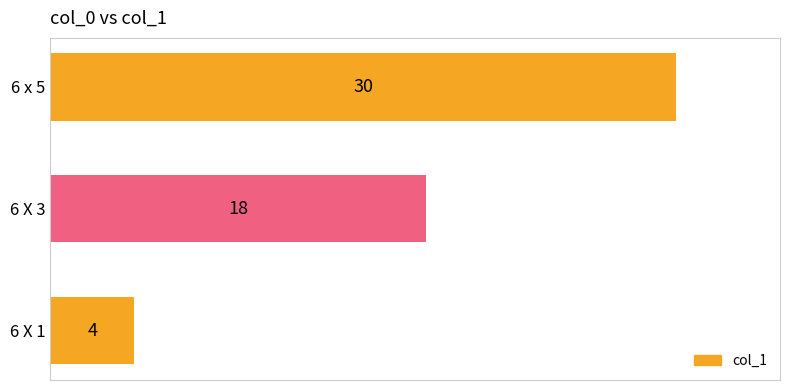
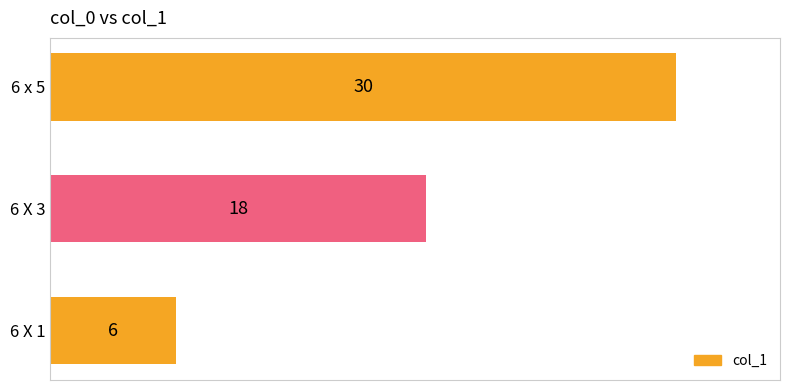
6 X 1: 4 -> 6
